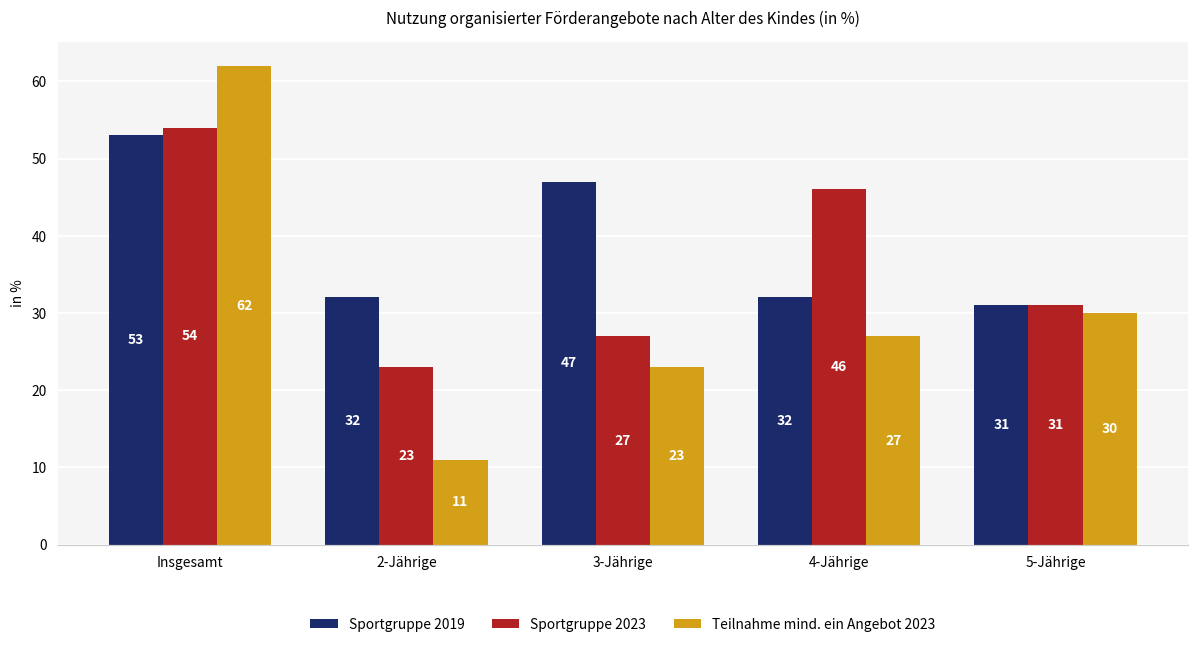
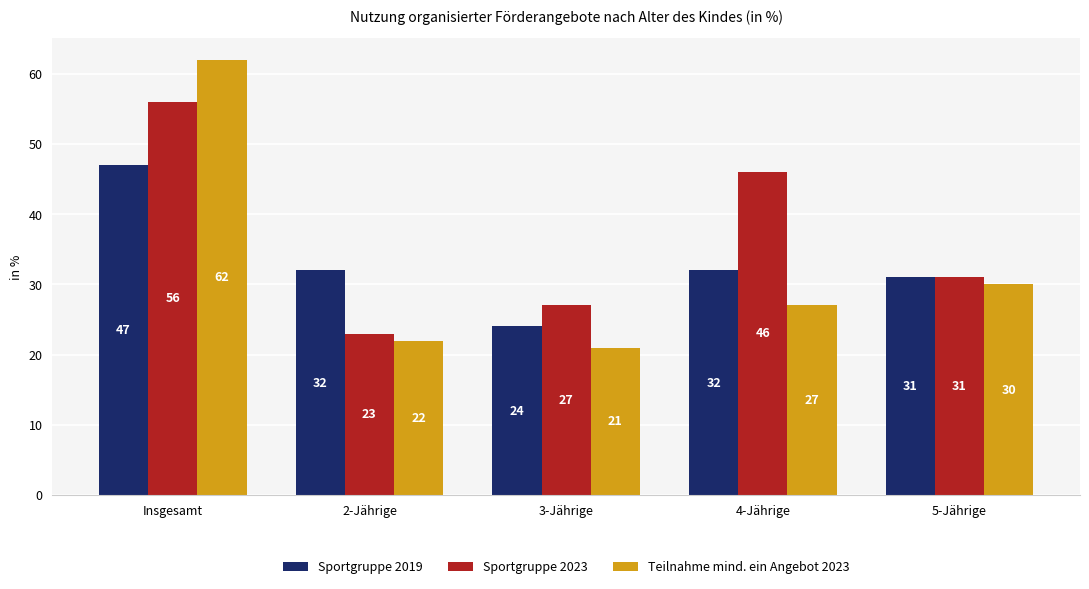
Sportgruppe 2019, Insgesamt: 53 -> 47
Sportgruppe 2023, Insgesamt: 54 -> 56
Teilnahme mind. ein Angebot 2023, 2-Jährige: 11 -> 22
Sportgruppe 2019, 3-Jährige: 47 -> 24
Teilnahme mind. ein Angebot 2023, 3-Jährige: 23 -> 21
